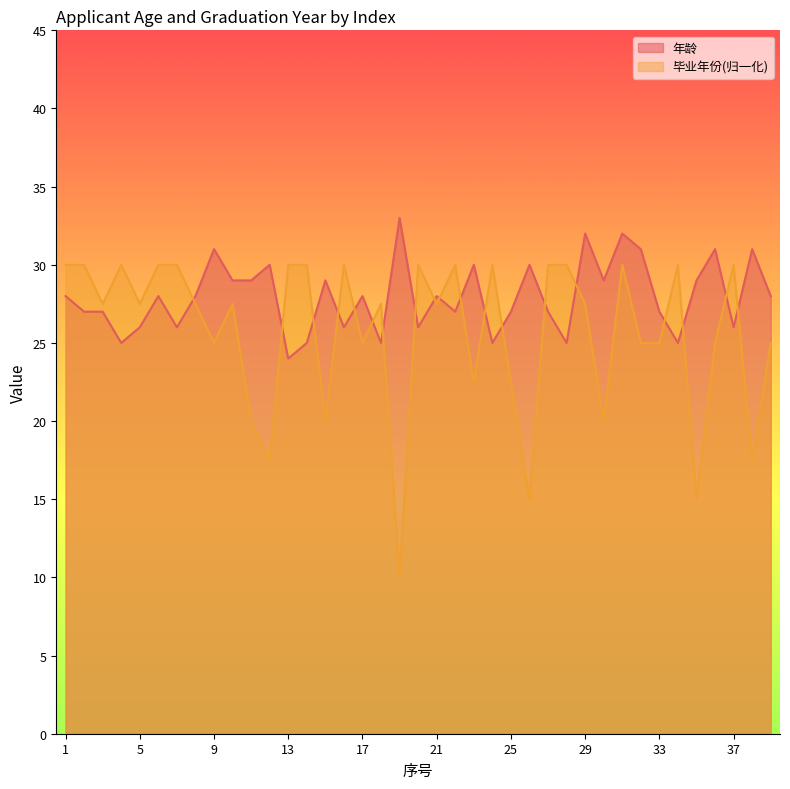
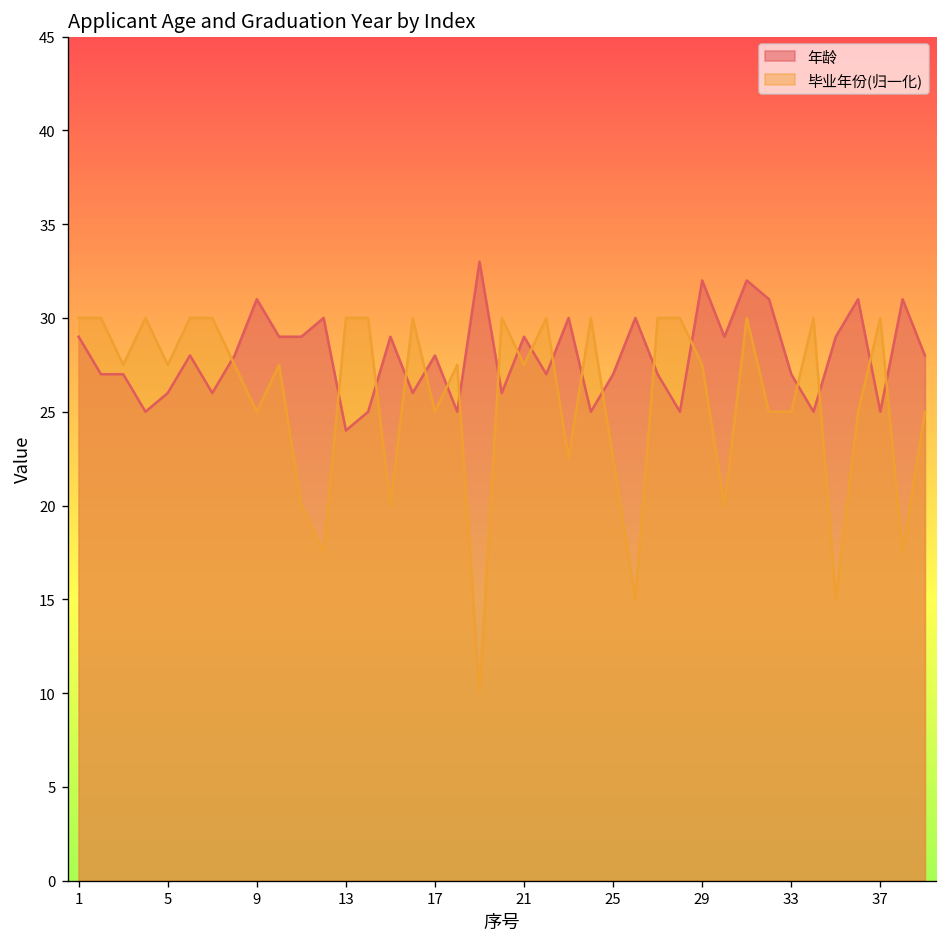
年龄, 1: 28 -> 29
年龄, 21: 28 -> 29
年龄, 37: 26 -> 25
